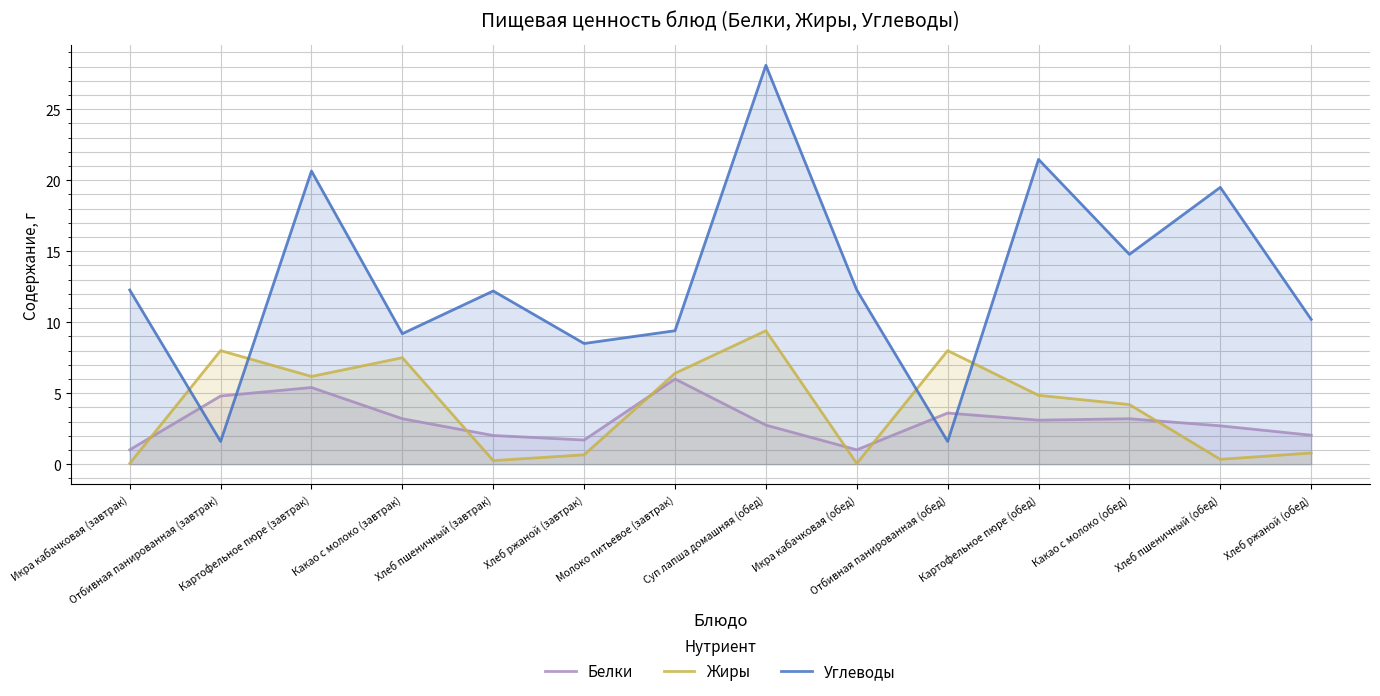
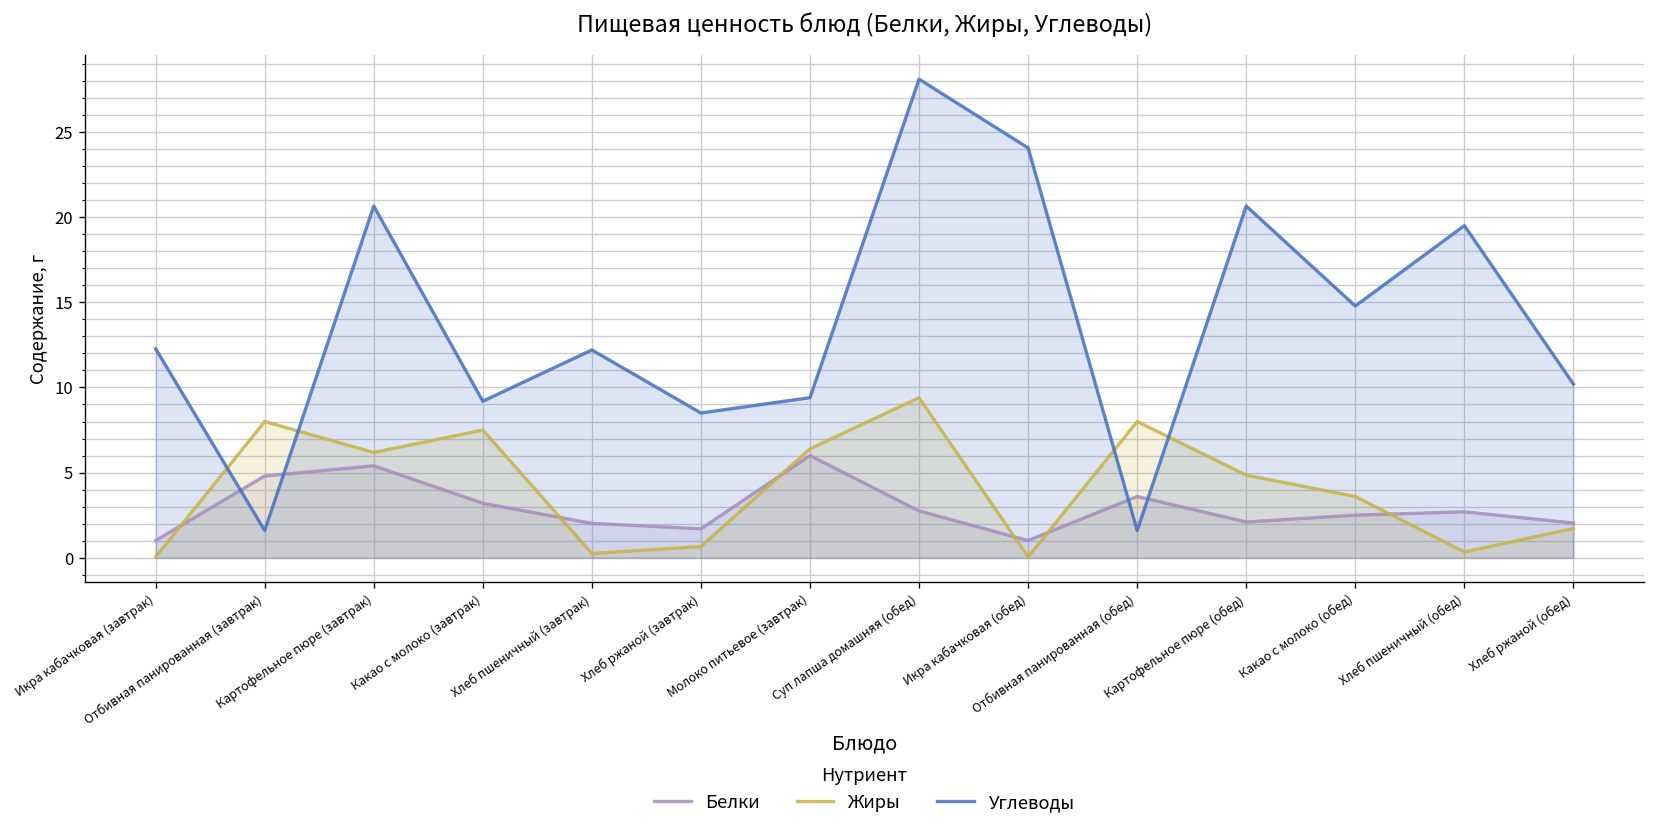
Углеводы, Икра кабачковая (обед): 12.3 -> 24.1
Белки, Картофельное пюре (обед): 3.1 -> 2.1
Углеводы, Картофельное пюре (обед): 21.5 -> 20.7
Белки, Какао с молоко (обед): 3.2 -> 2.5
Жиры, Какао с молоко (обед): 4.2 -> 3.6
Жиры, Хлеб ржаной (обед): 0.8 -> 1.7
